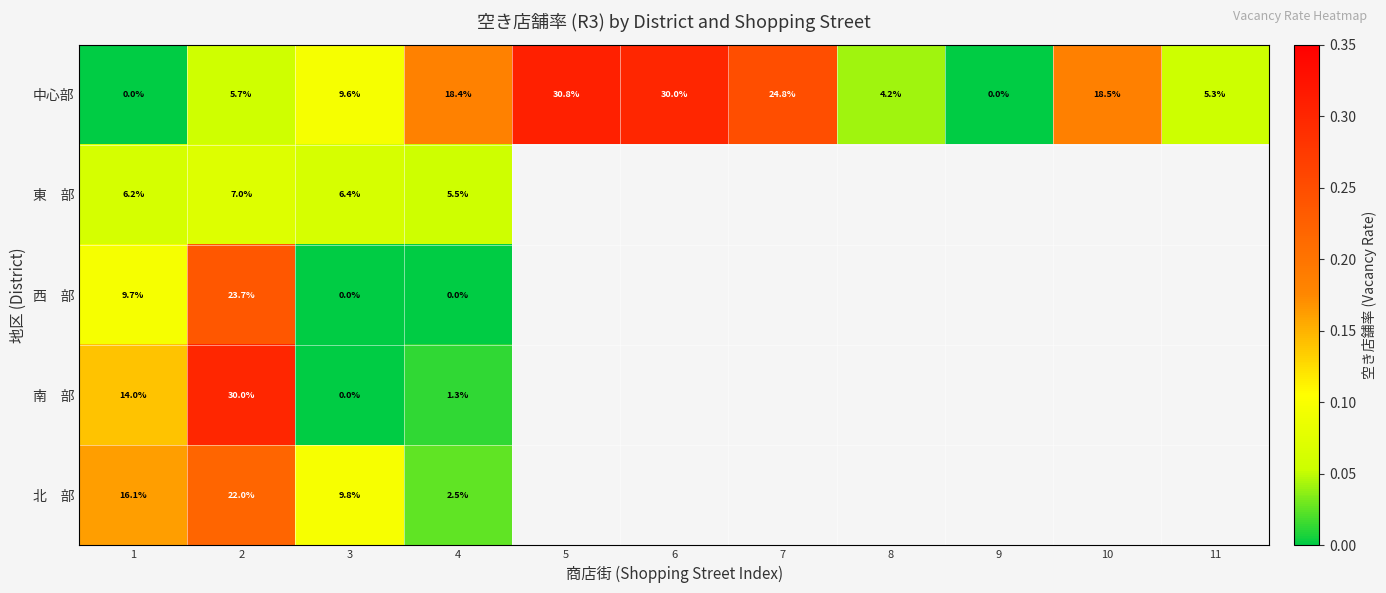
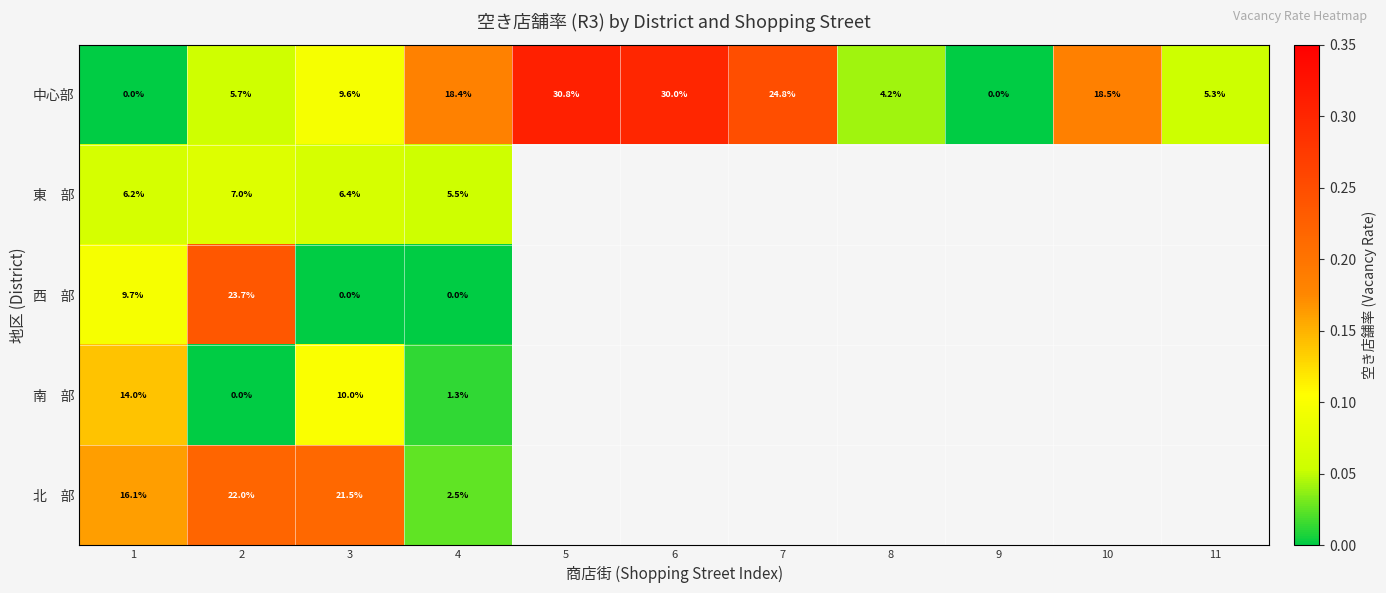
南 部, 2: 30.0% -> 0.0%
南 部, 3: 0.0% -> 10.0%
北 部, 3: 9.8% -> 21.5%
